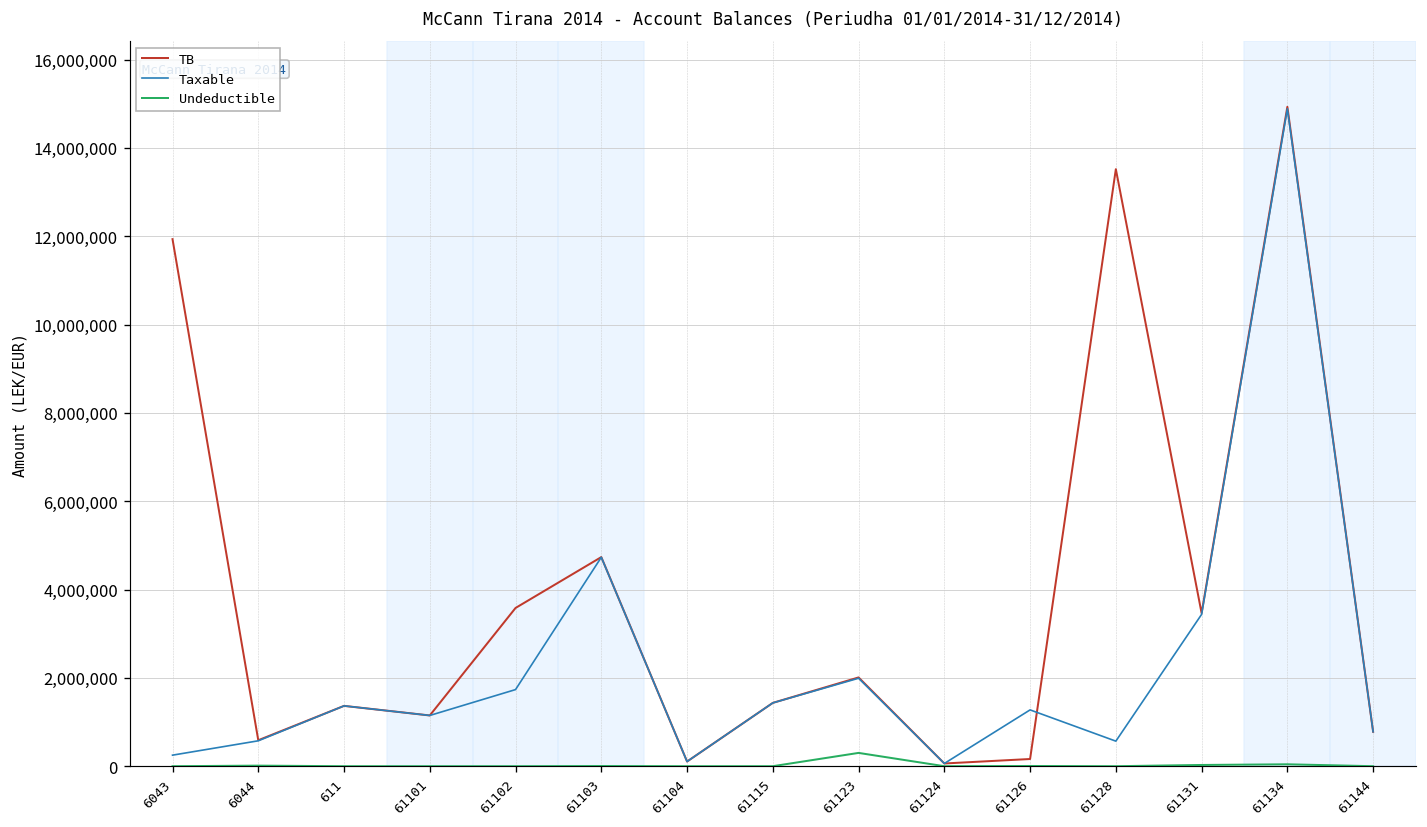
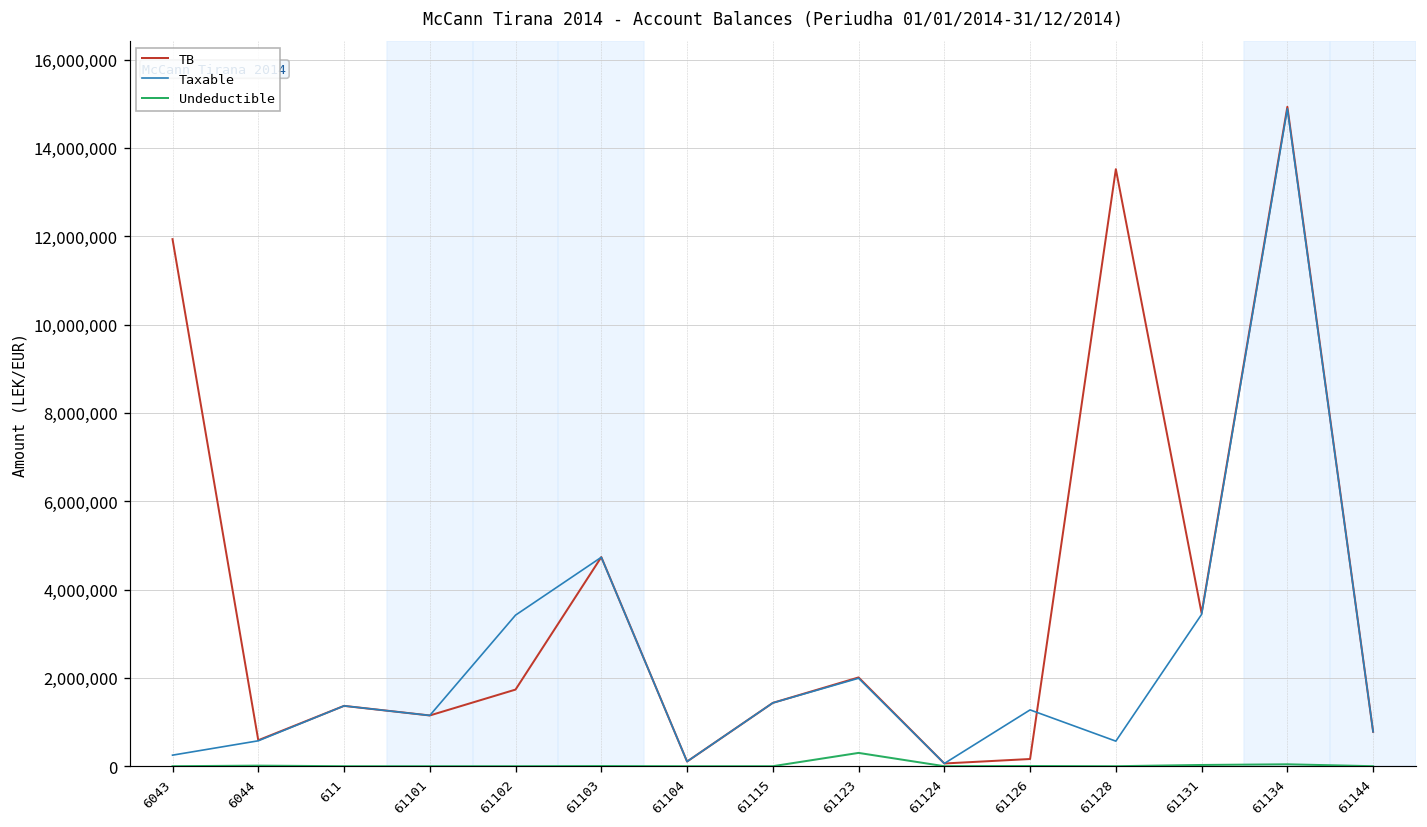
TB, 61102: 3,600,000 -> 1,700,000
Taxable, 61102: 1,700,000 -> 3,400,000
